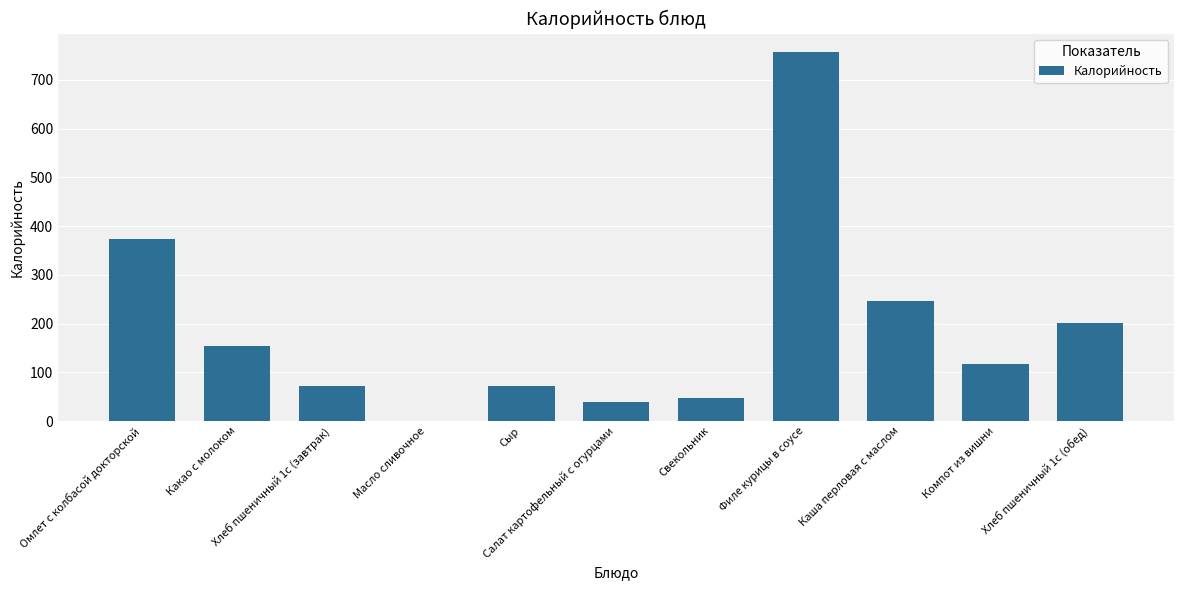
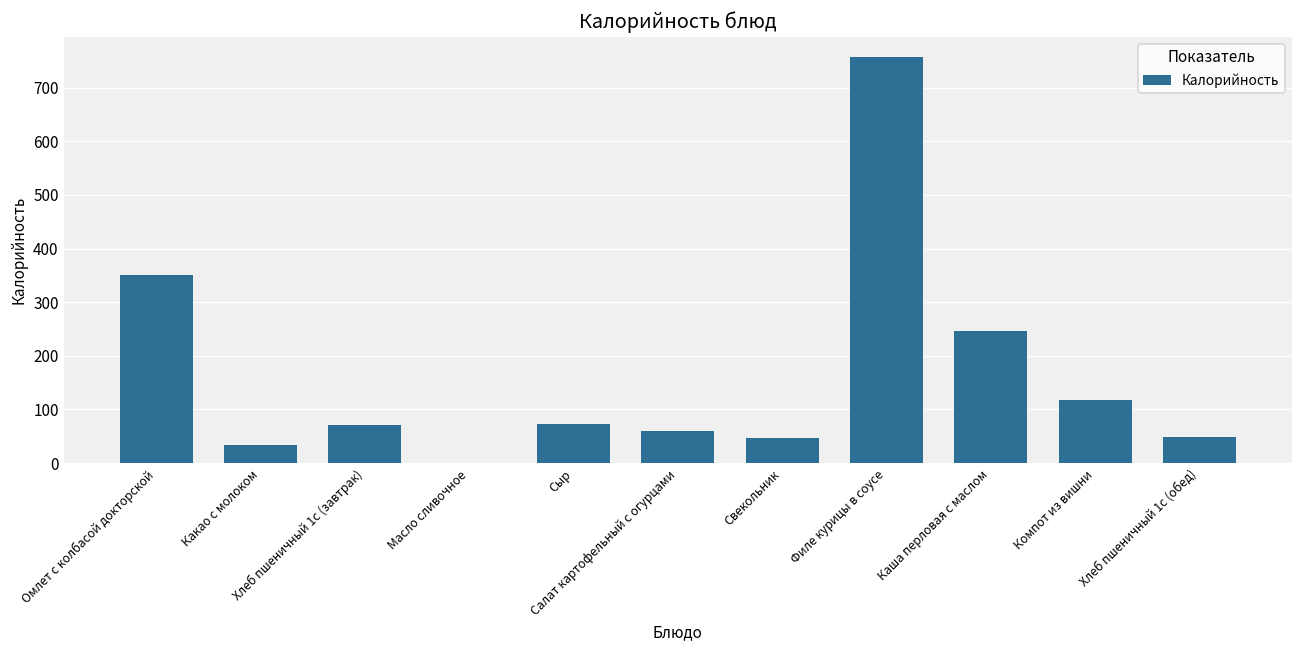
Омлет с колбасой докторской: 370 -> 350
Какао с молоком: 150 -> 30
Салат картофельный с огурцами: 40 -> 60
Хлеб пшеничный 1с (обед): 200 -> 50
